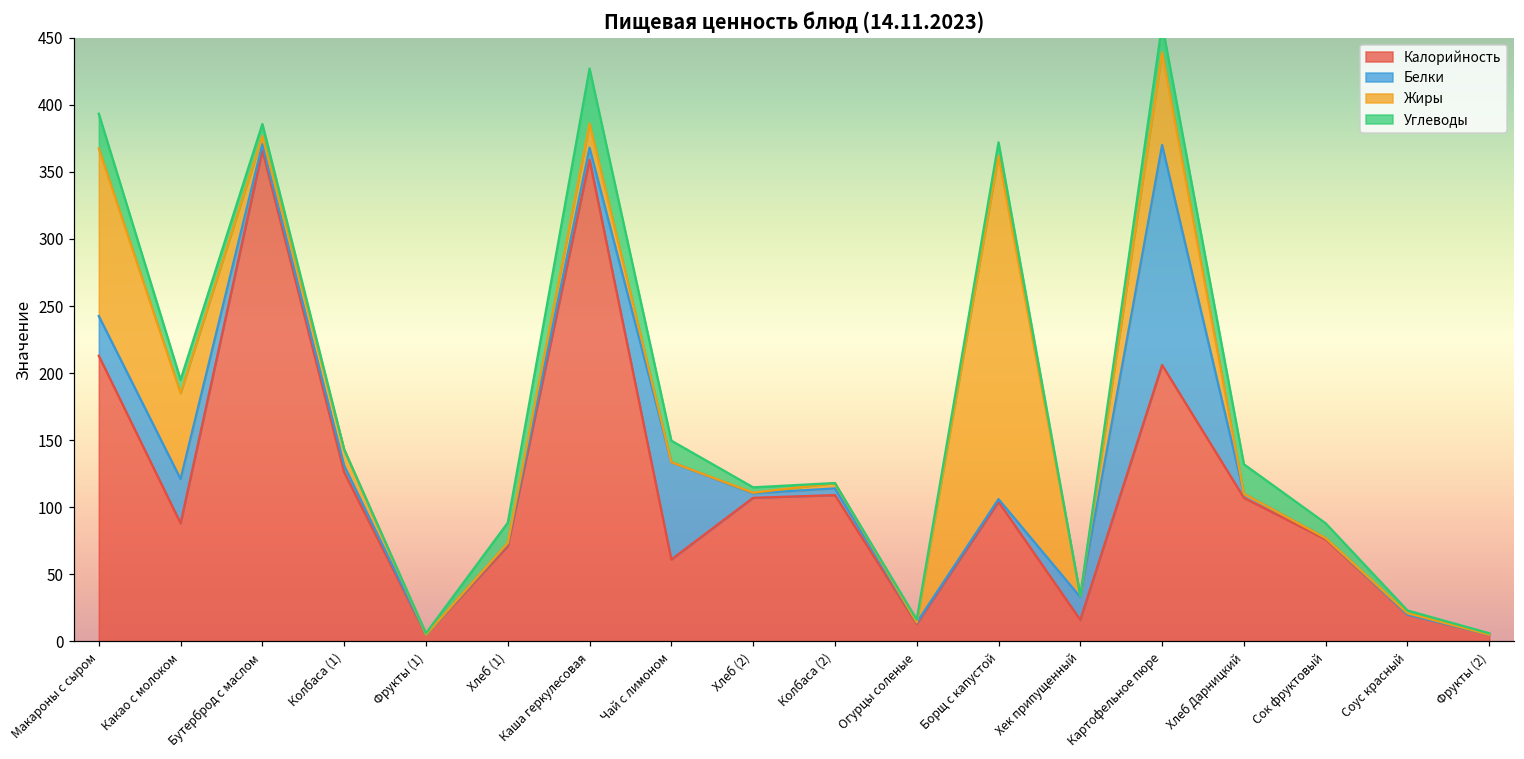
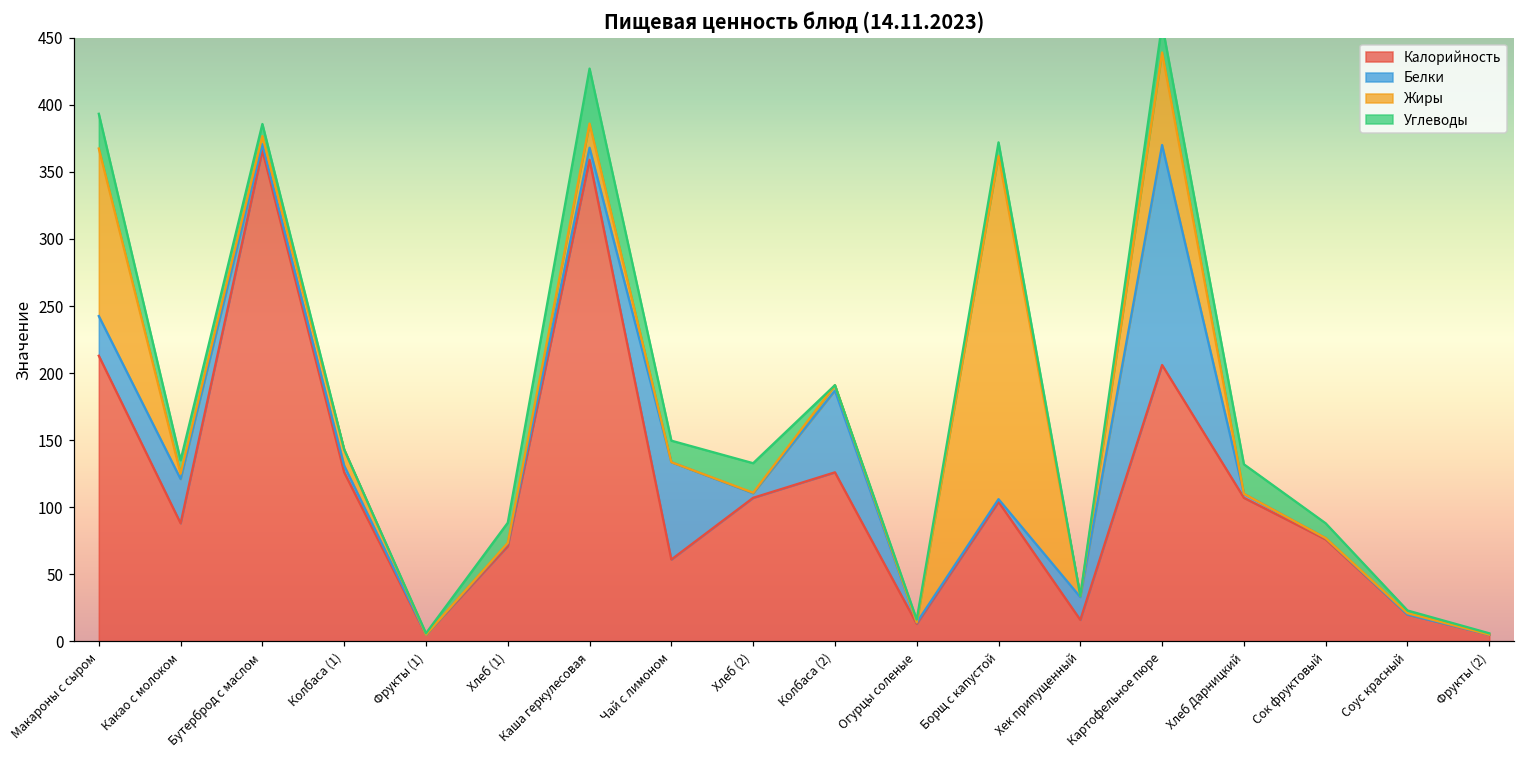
Жиры, Какао с молоком: 64 -> 4
Углеводы, Хлеб (2): 4 -> 22
Калорийность, Колбаса (2): 109 -> 126
Белки, Колбаса (2): 5 -> 61
